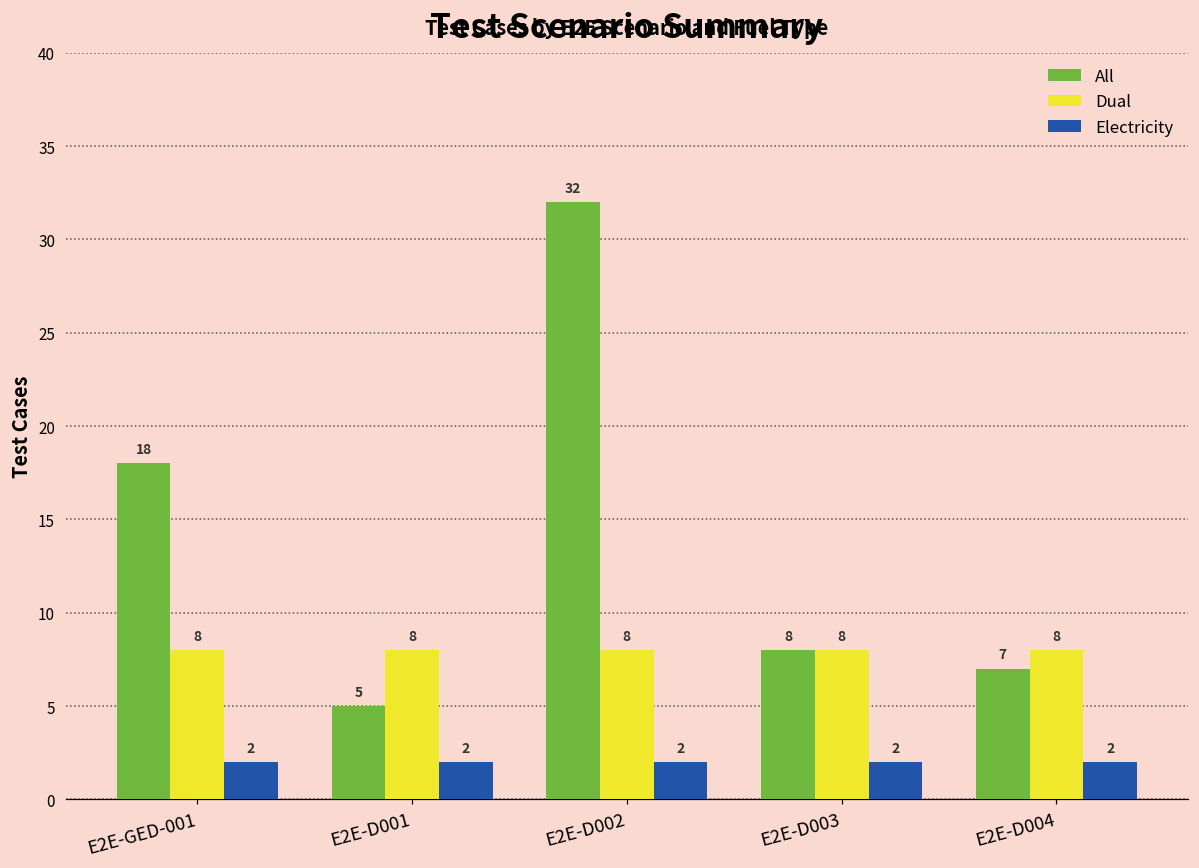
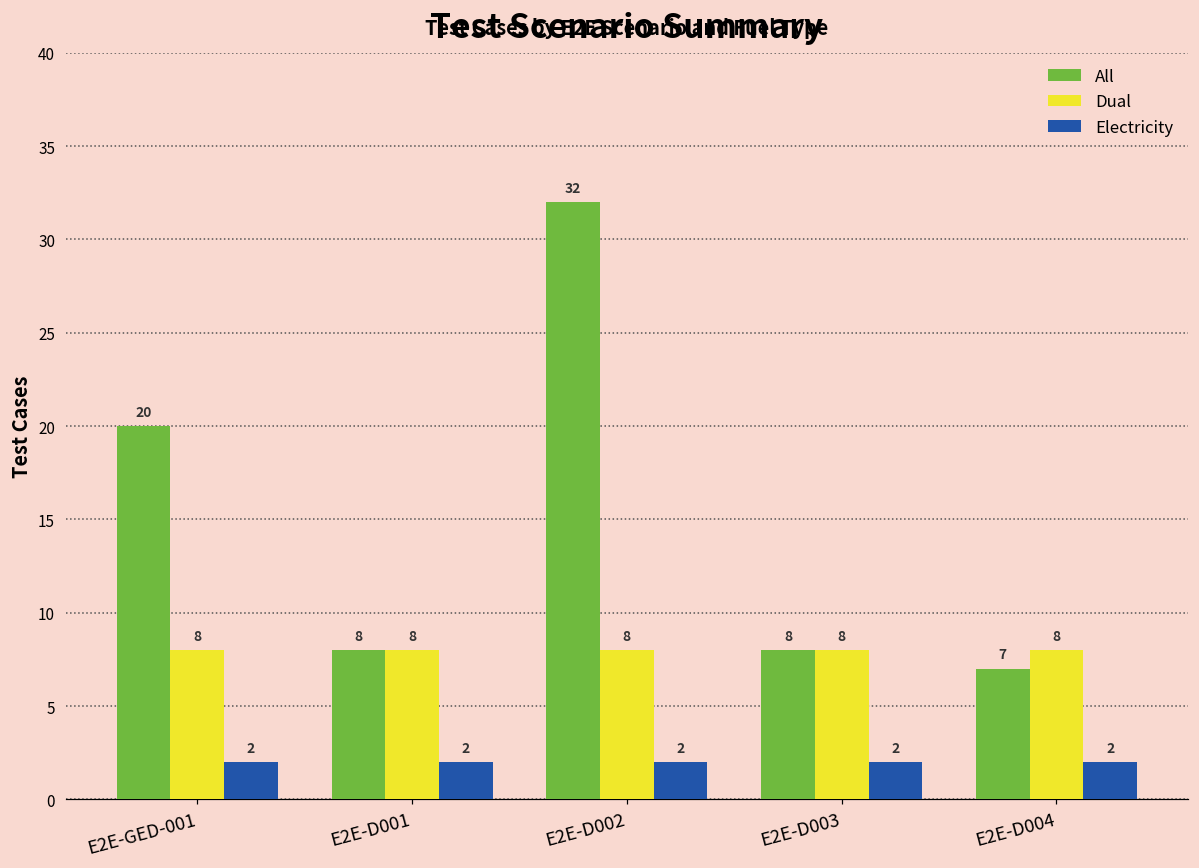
All, E2E-GED-001: 18 -> 20
All, E2E-D001: 5 -> 8
